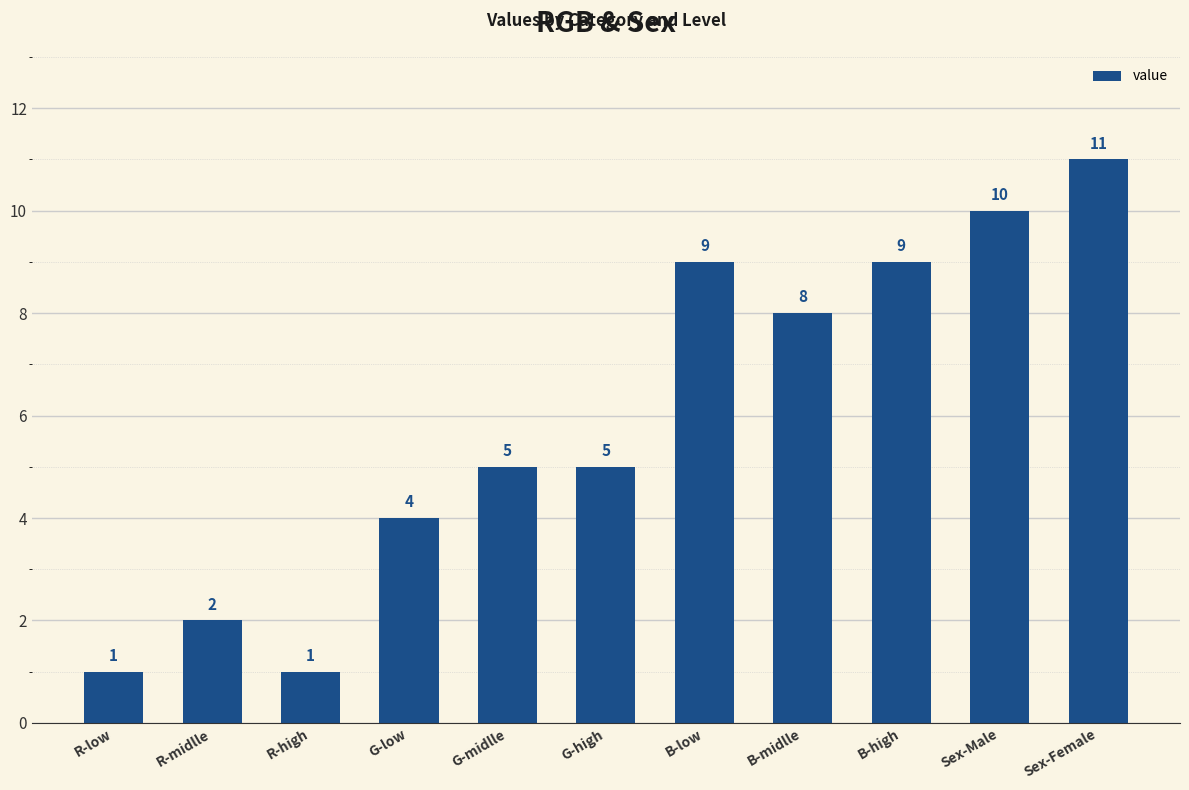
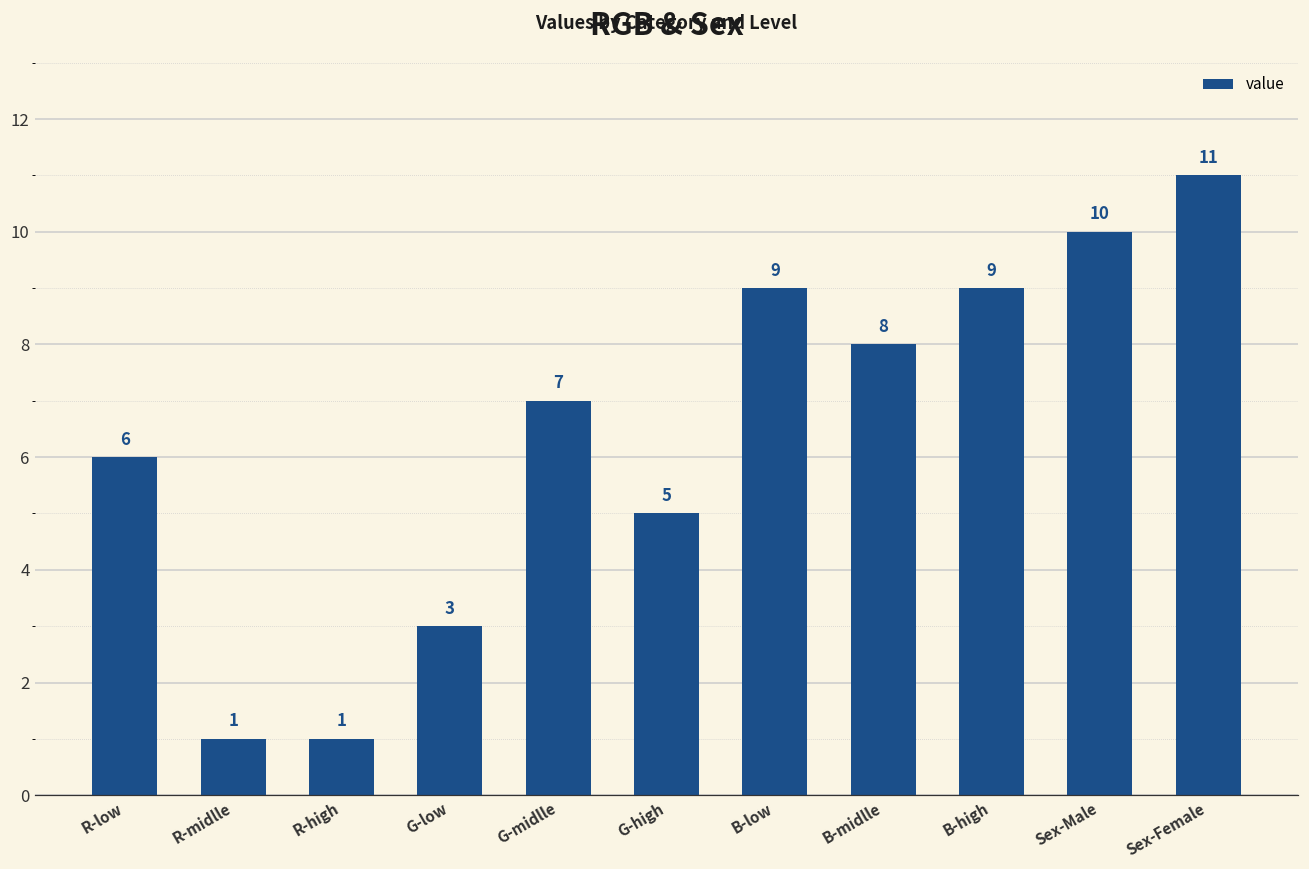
R-low: 1 -> 6
R-midlle: 2 -> 1
G-low: 4 -> 3
G-midlle: 5 -> 7
